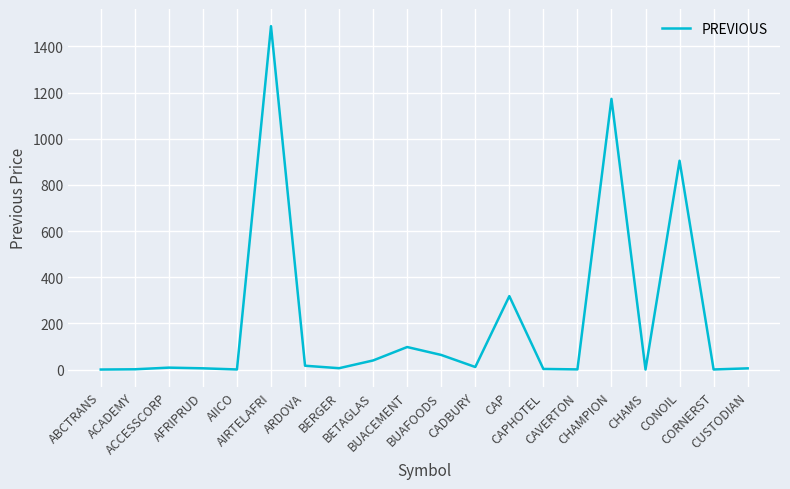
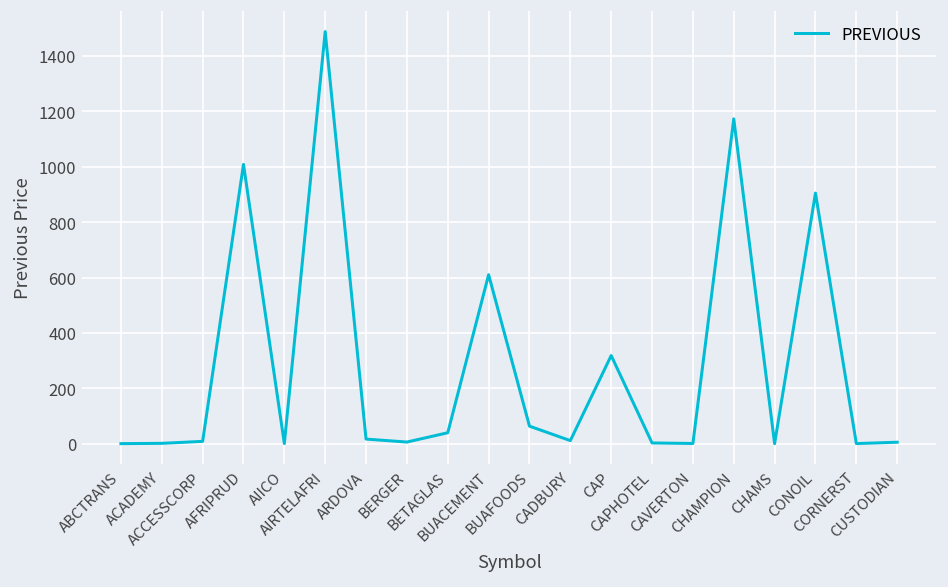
AFRIPRUD: 10 -> 1010
BUACEMENT: 100 -> 610
